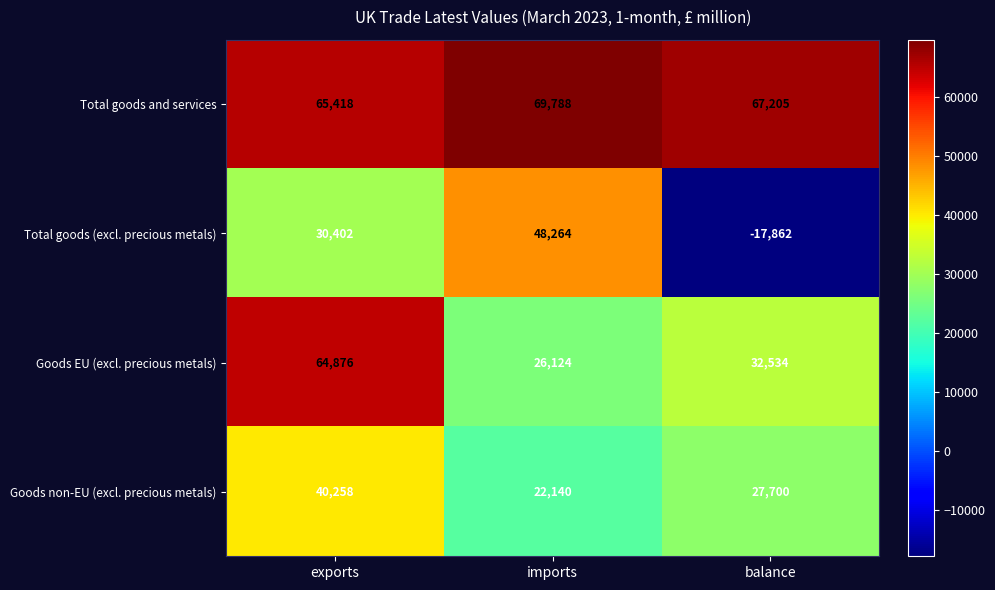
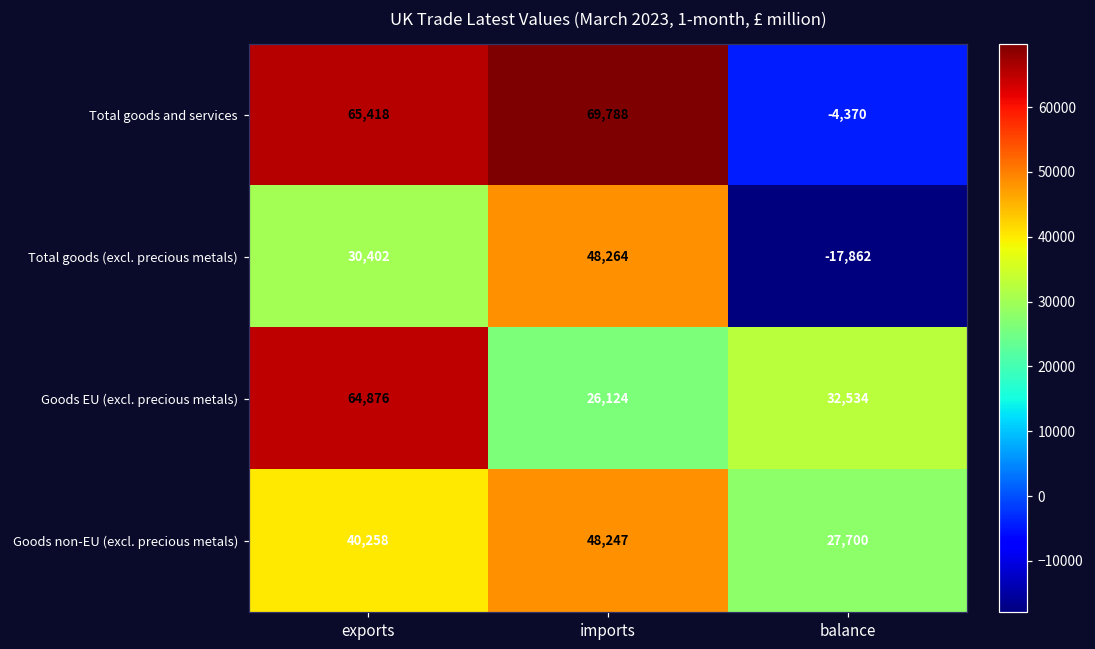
Total goods and services, balance: 67,205 -> -4,370
Goods non-EU (excl. precious metals), imports: 22,140 -> 48,247
